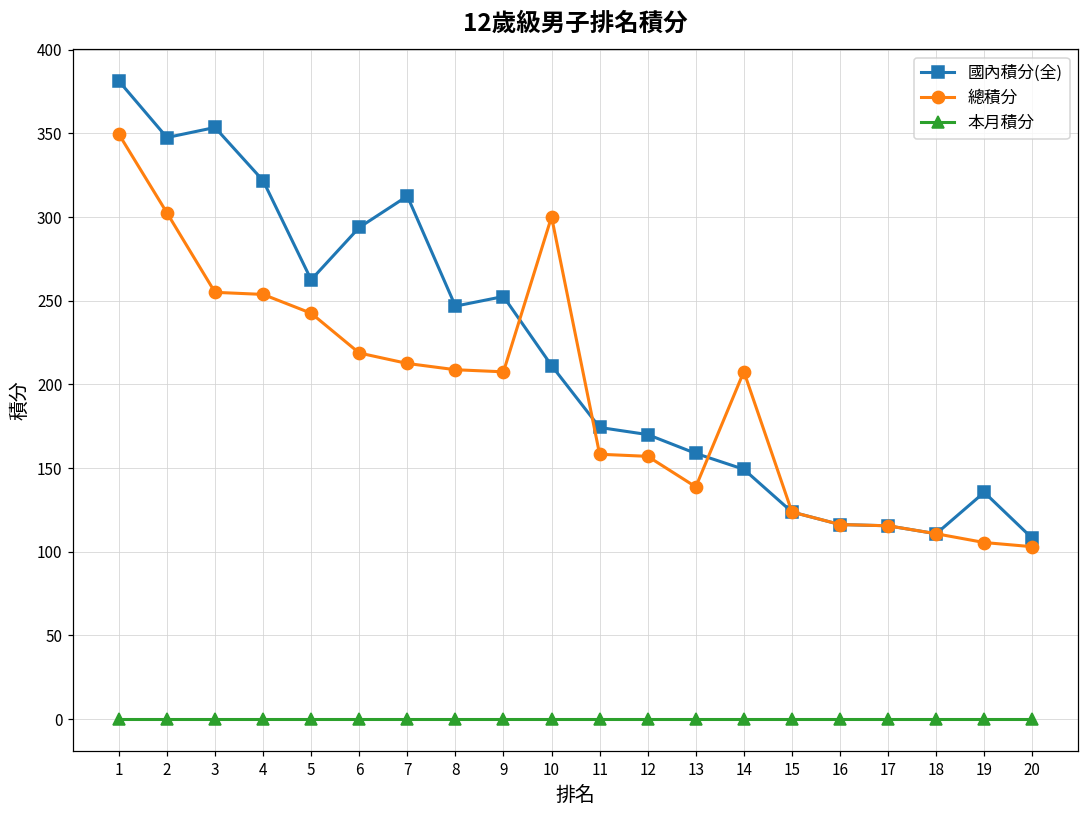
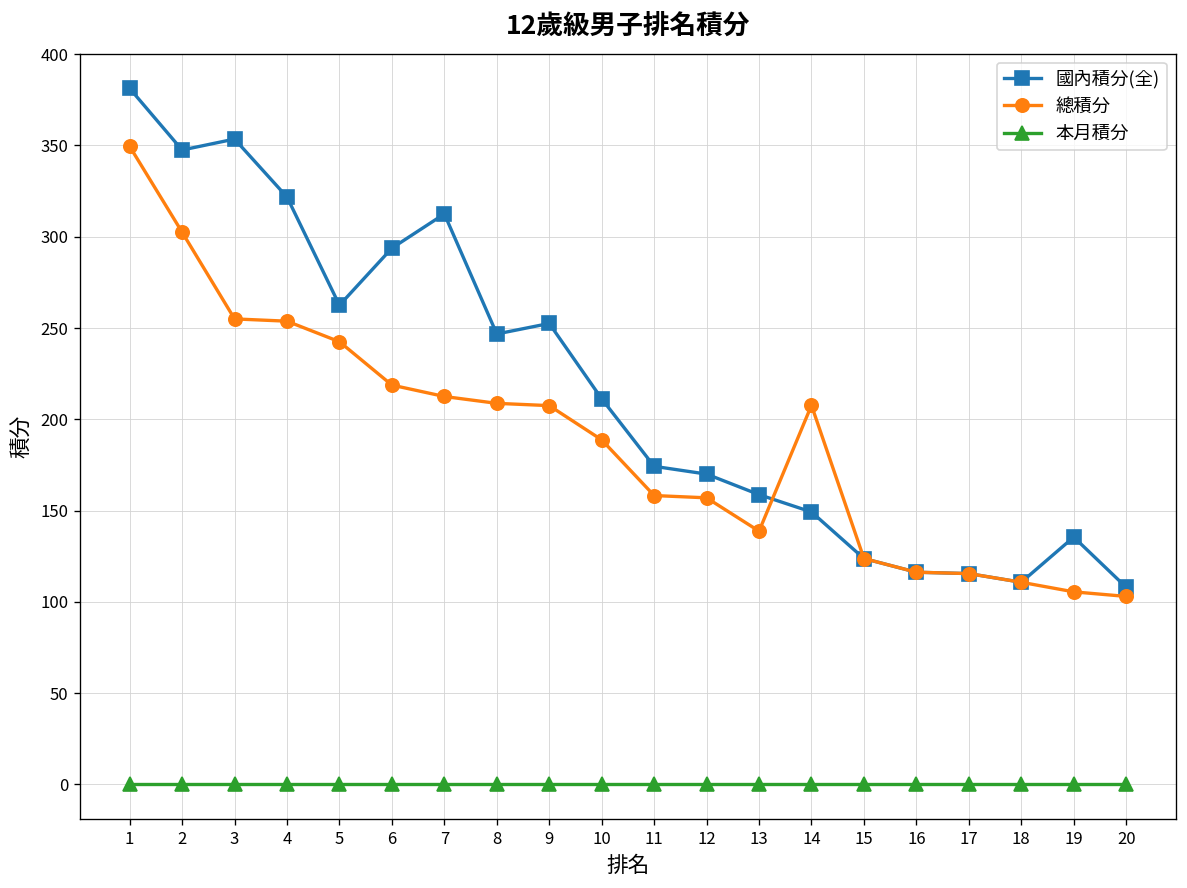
總積分, 10: 300 -> 189
